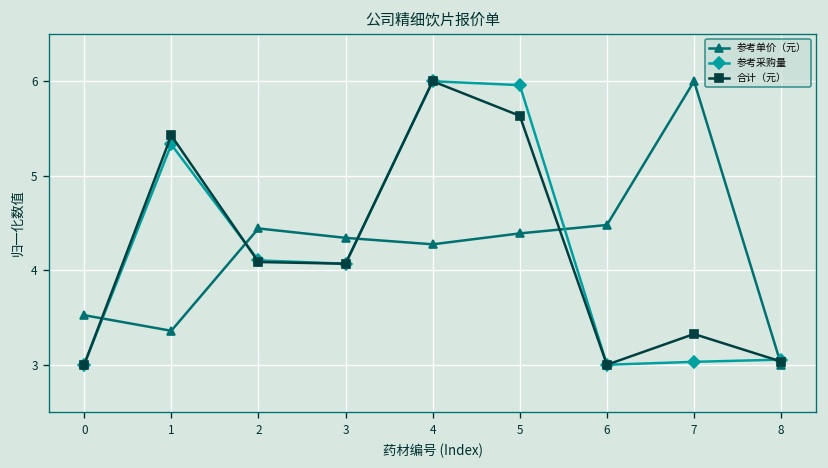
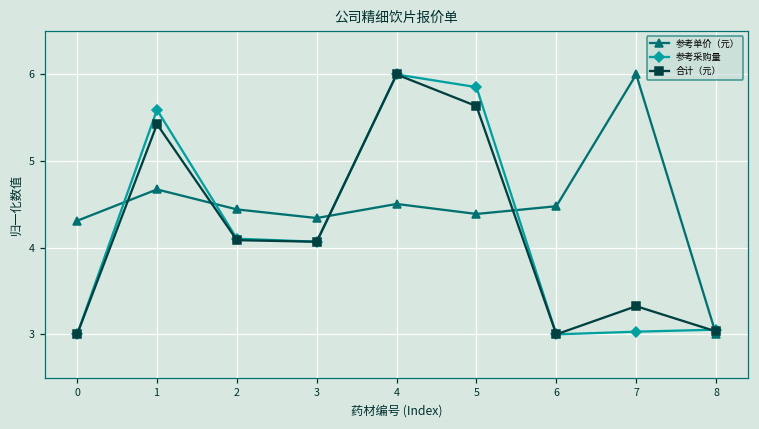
参考单价（元）, 0: 3.5 -> 4.3
参考单价（元）, 1: 3.4 -> 4.7
参考采购量, 1: 5.3 -> 5.6
参考单价（元）, 4: 4.3 -> 4.5
参考采购量, 5: 6.0 -> 5.9
